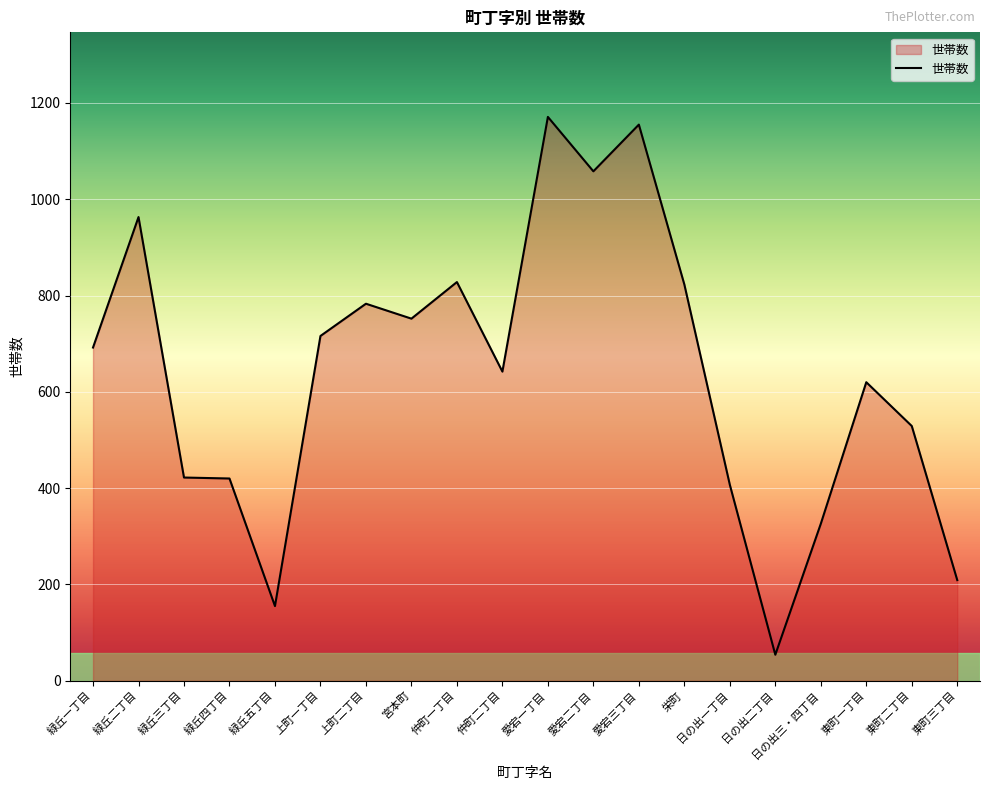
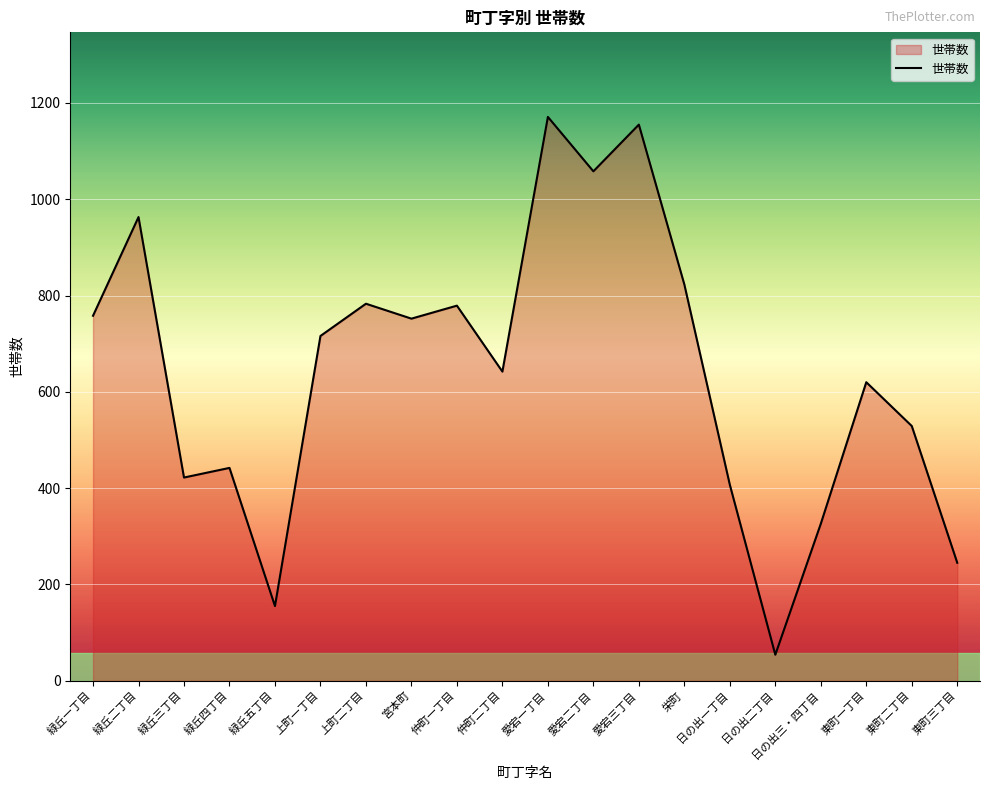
緑丘一丁目: 690 -> 760
緑丘四丁目: 420 -> 440
仲町一丁目: 830 -> 780
東町三丁目: 210 -> 250
